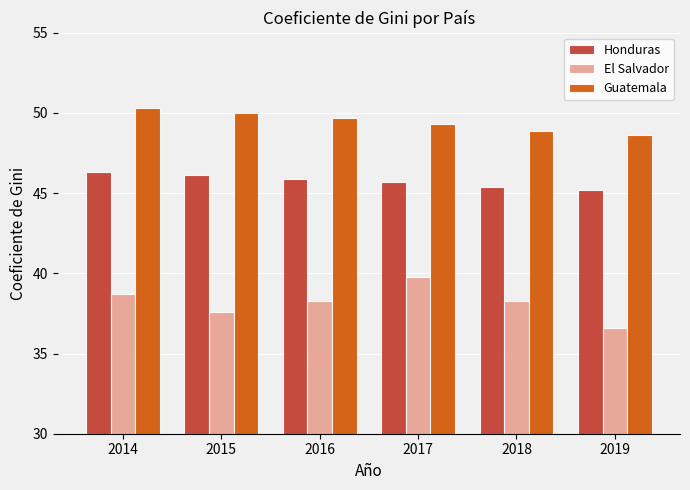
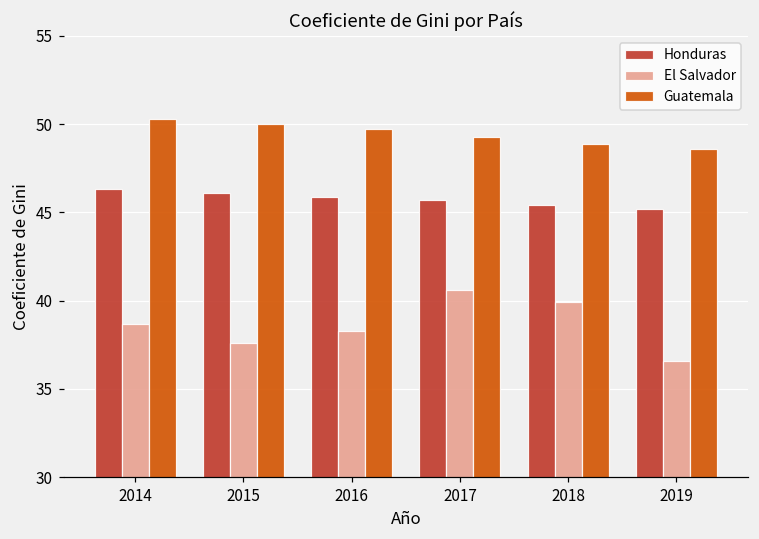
El Salvador, 2017: 39.8 -> 40.6
El Salvador, 2018: 38.3 -> 39.9
